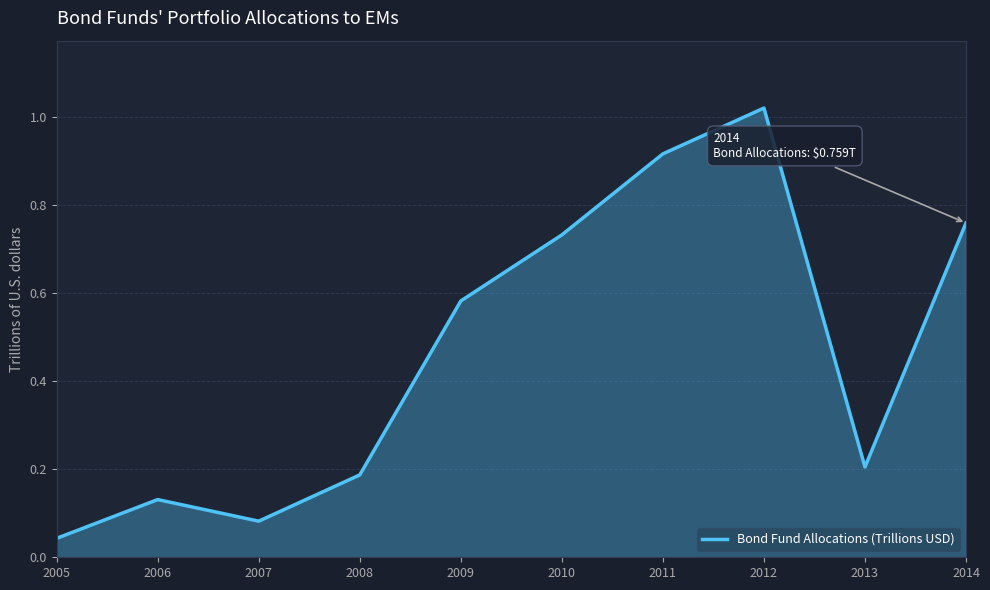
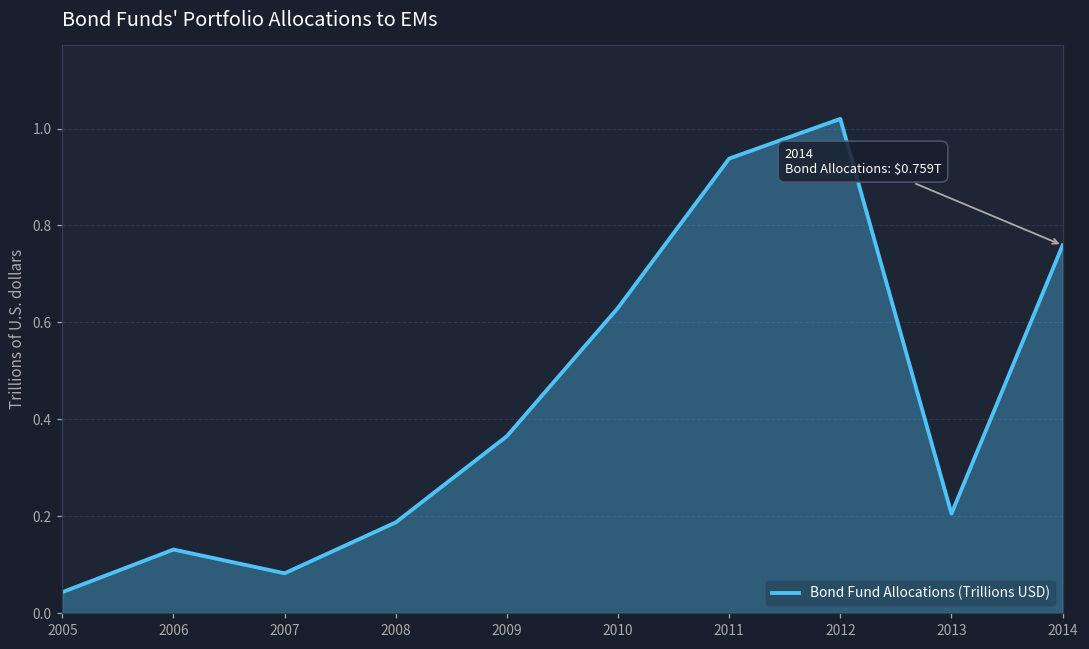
2009: 0.58 -> 0.37
2010: 0.73 -> 0.63
2011: 0.92 -> 0.94
